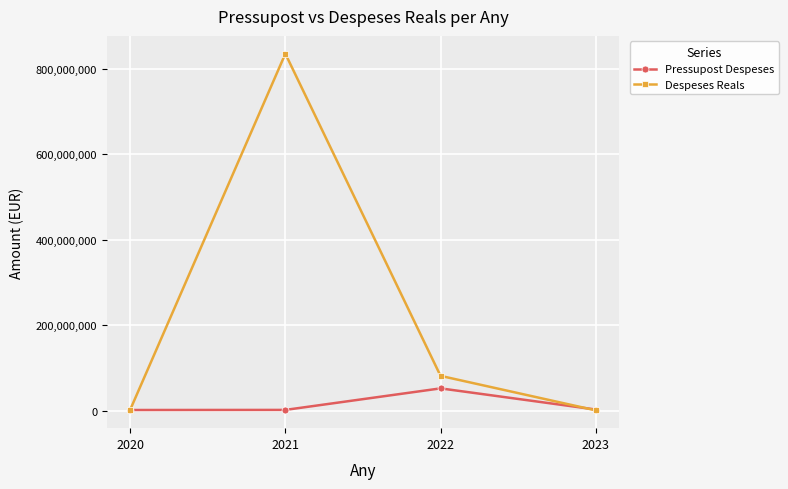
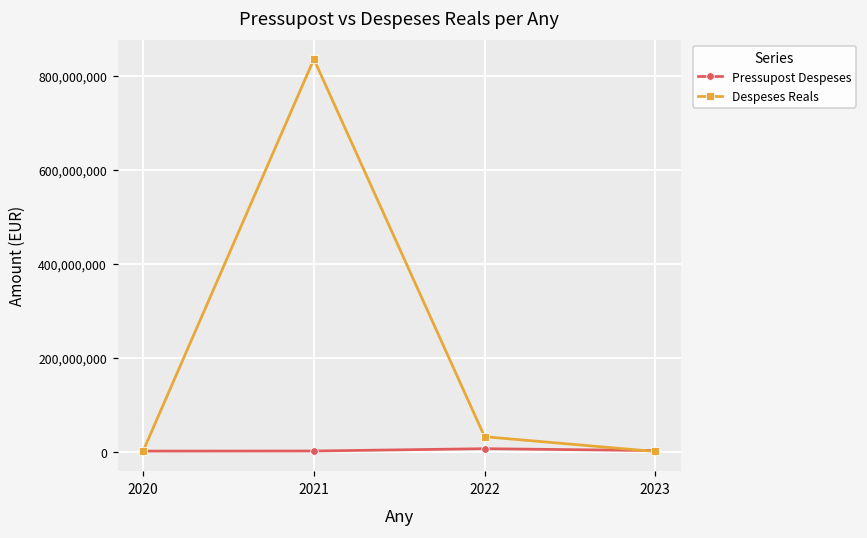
Pressupost Despeses, 2022: 50,000,000 -> 10,000,000
Despeses Reals, 2022: 80,000,000 -> 30,000,000
